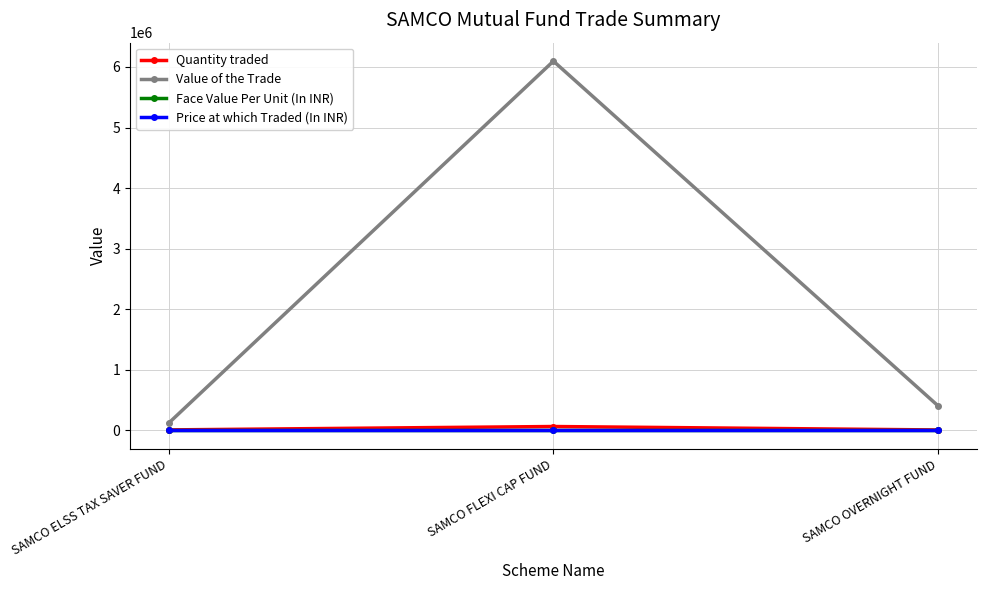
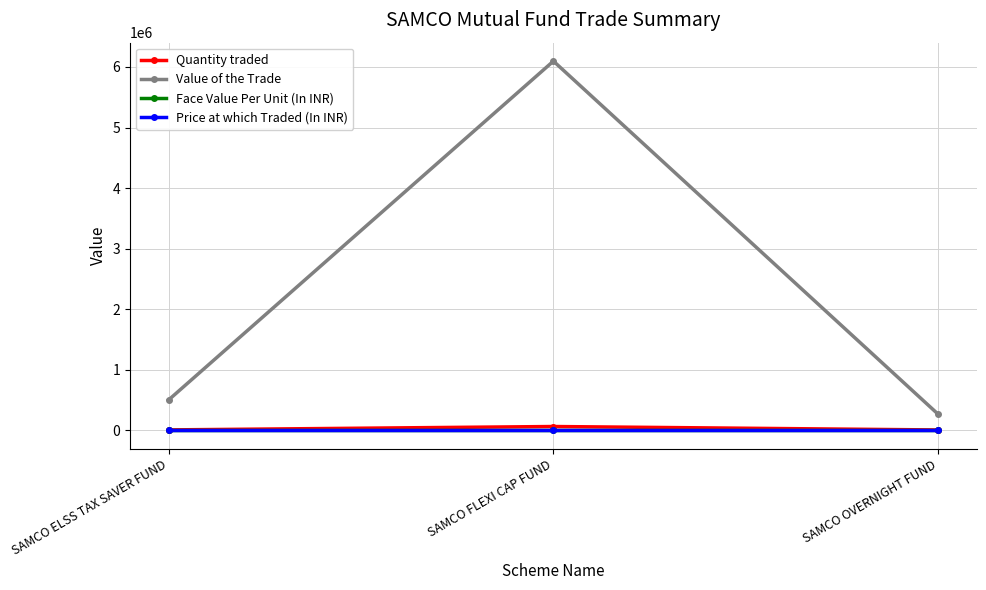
Value of the Trade, SAMCO ELSS TAX SAVER FUND: 100000 -> 500000
Value of the Trade, SAMCO OVERNIGHT FUND: 400000 -> 300000
